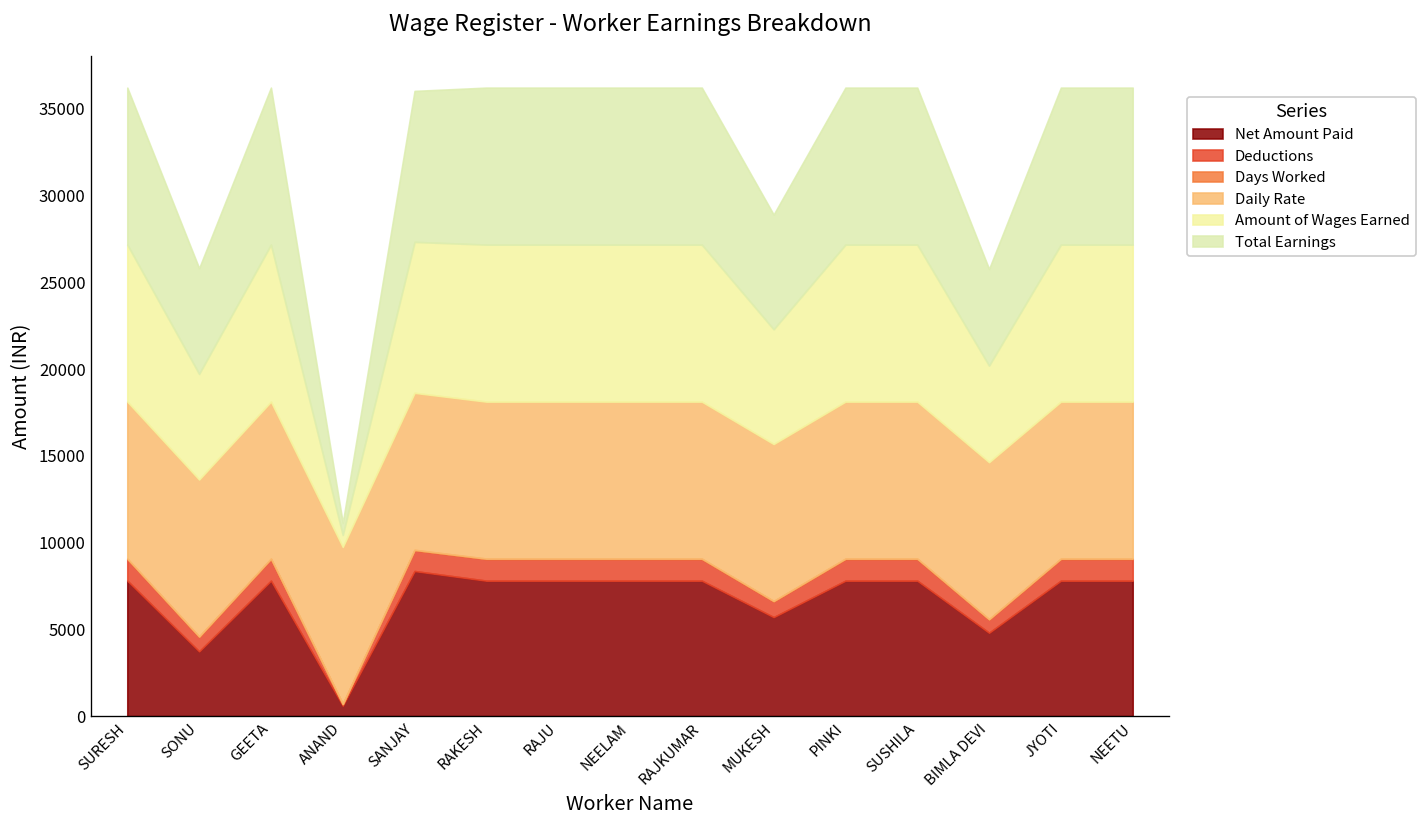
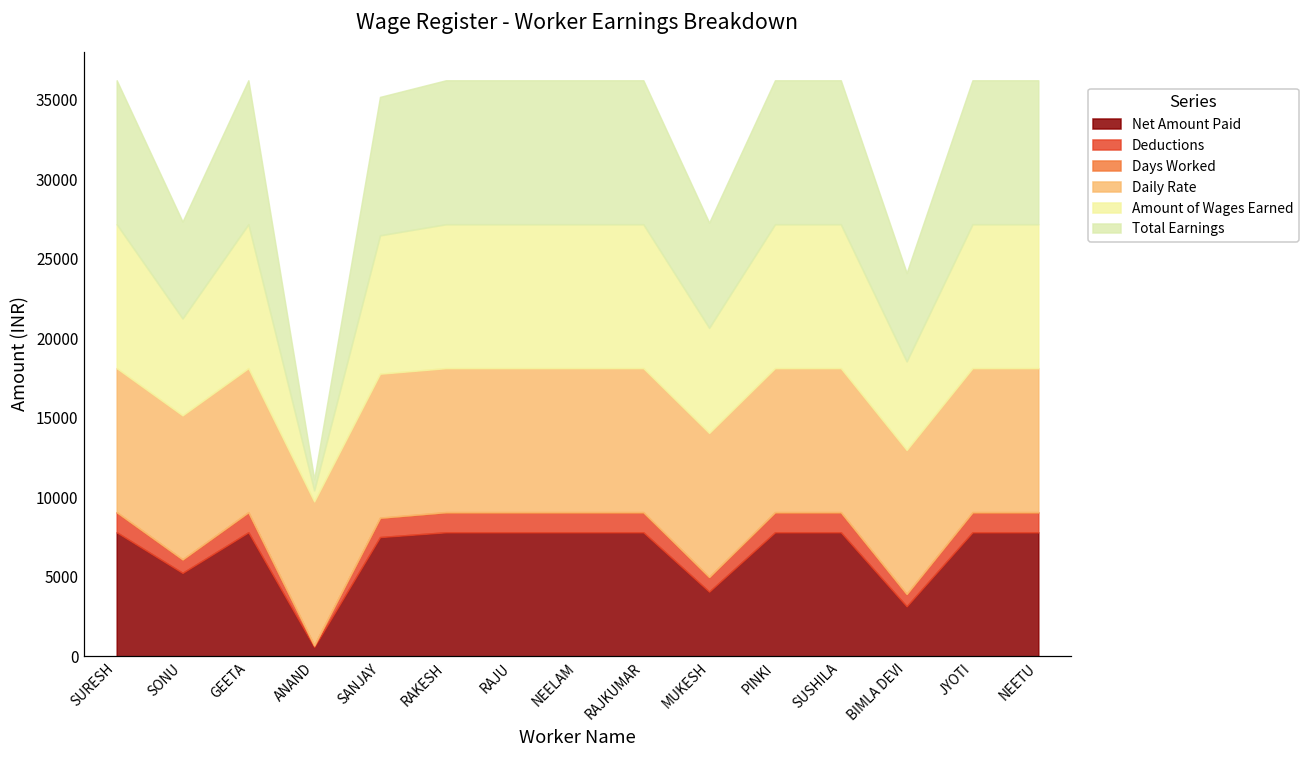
Net Amount Paid, SONU: 3700 -> 5300
Net Amount Paid, SANJAY: 8400 -> 7500
Net Amount Paid, MUKESH: 5700 -> 4100
Net Amount Paid, BIMLA DEVI: 4800 -> 3100
